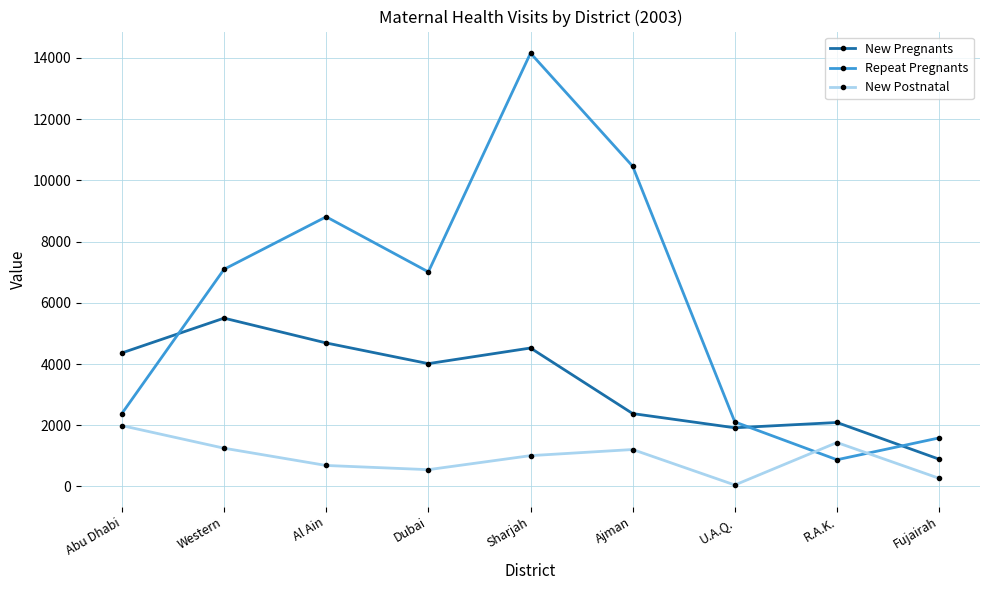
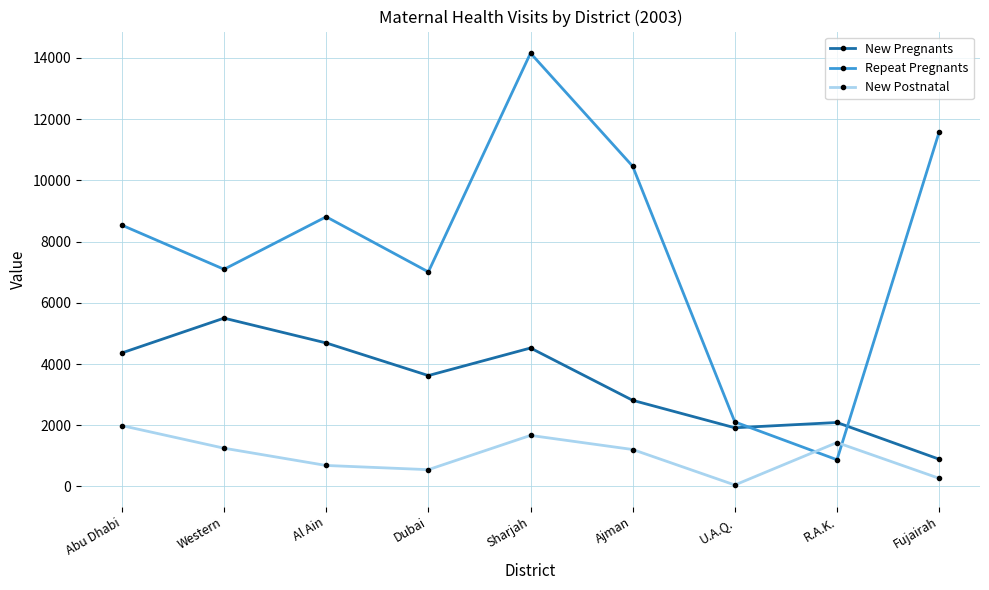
Repeat Pregnants, Abu Dhabi: 2400 -> 8500
New Pregnants, Dubai: 4000 -> 3600
New Postnatal, Sharjah: 1000 -> 1700
New Pregnants, Ajman: 2400 -> 2800
Repeat Pregnants, Fujairah: 1600 -> 11600
